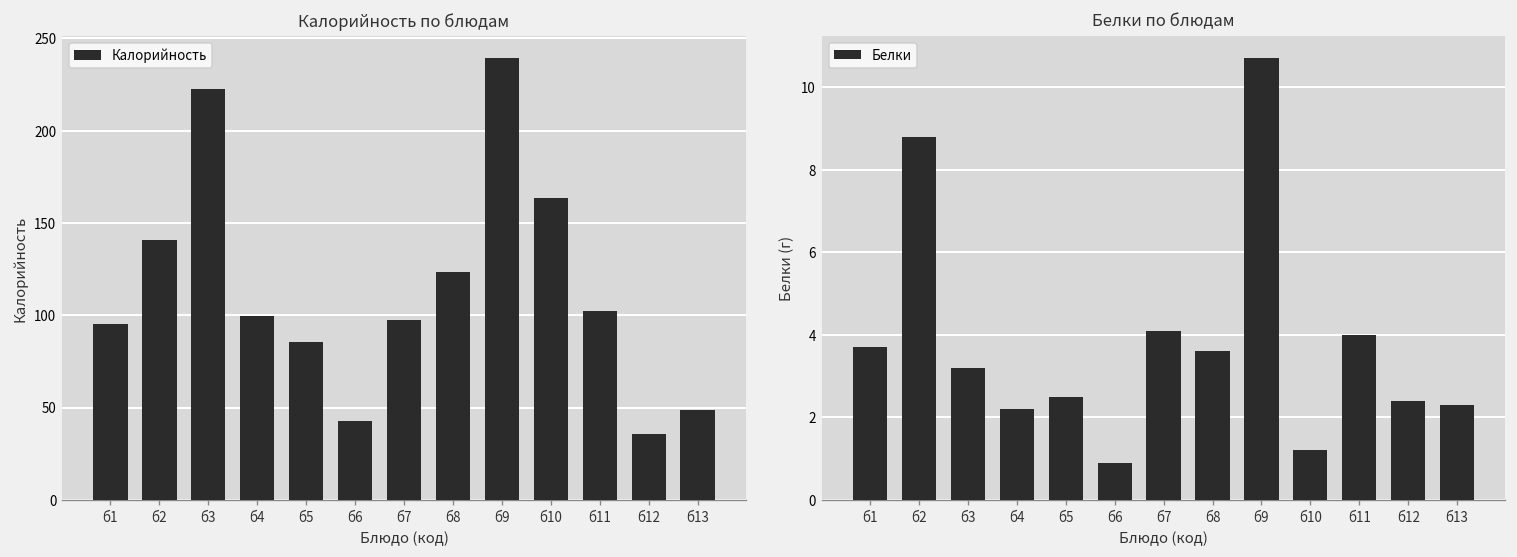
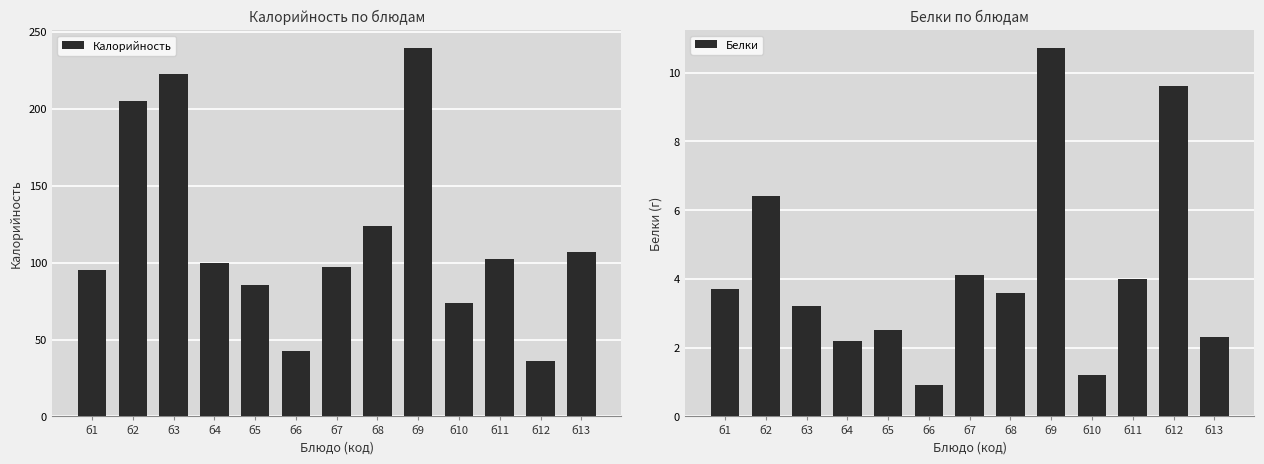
Калорийность по блюдам, б2: 141 -> 205
Калорийность по блюдам, б10: 164 -> 74
Калорийность по блюдам, б13: 49 -> 107
Белки по блюдам, б2: 8.8 -> 6.4
Белки по блюдам, б12: 2.4 -> 9.6
